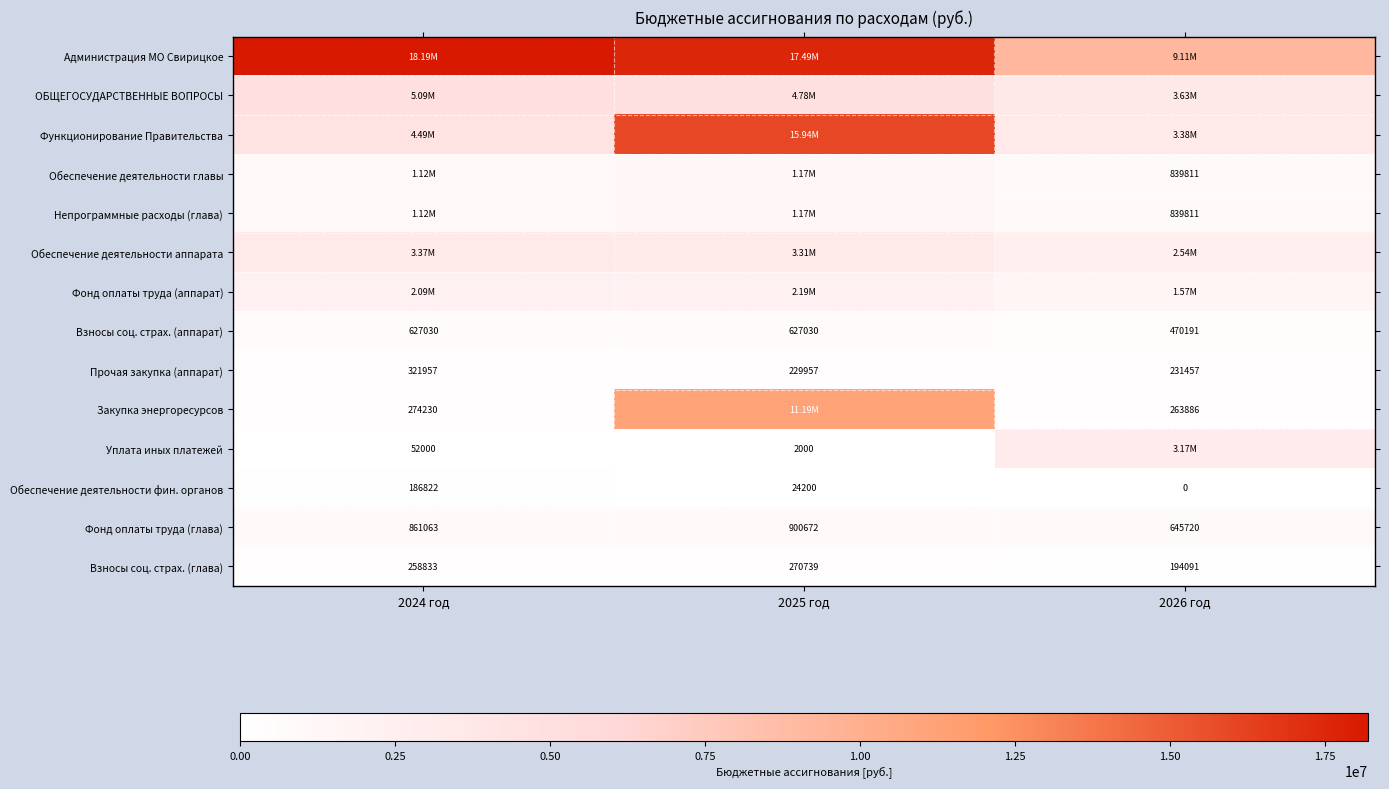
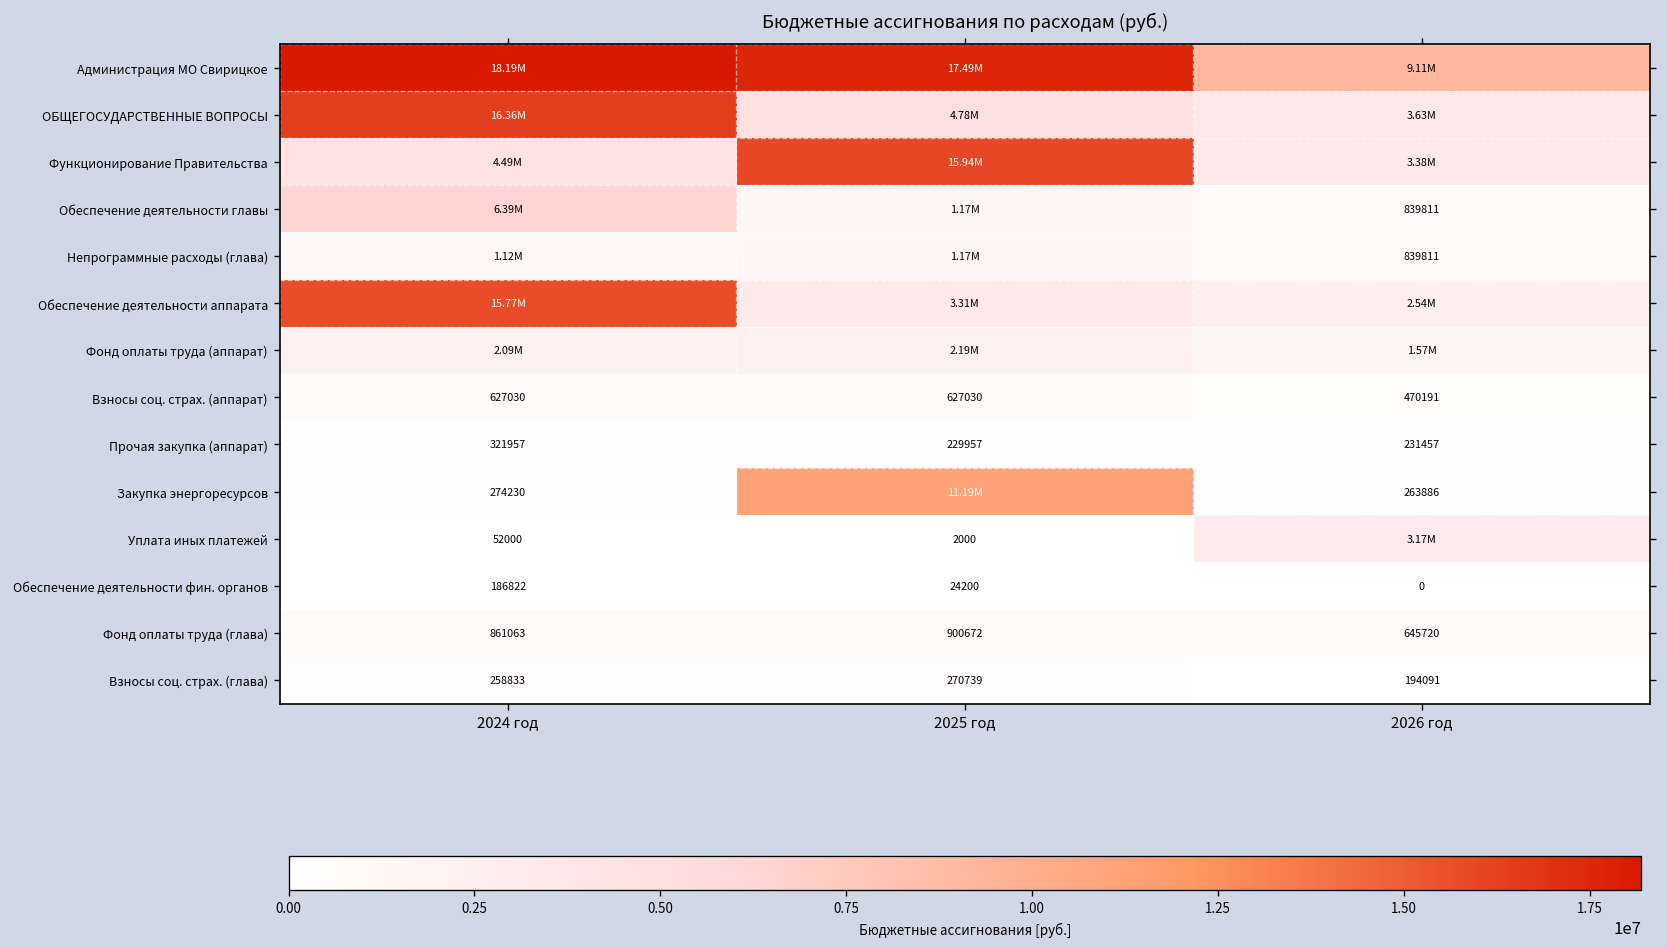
ОБЩЕГОСУДАРСТВЕННЫЕ ВОПРОСЫ, 2024 год: 5.09M -> 16.36M
Обеспечение деятельности главы, 2024 год: 1.12M -> 6.39M
Обеспечение деятельности аппарата, 2024 год: 3.37M -> 15.77M
